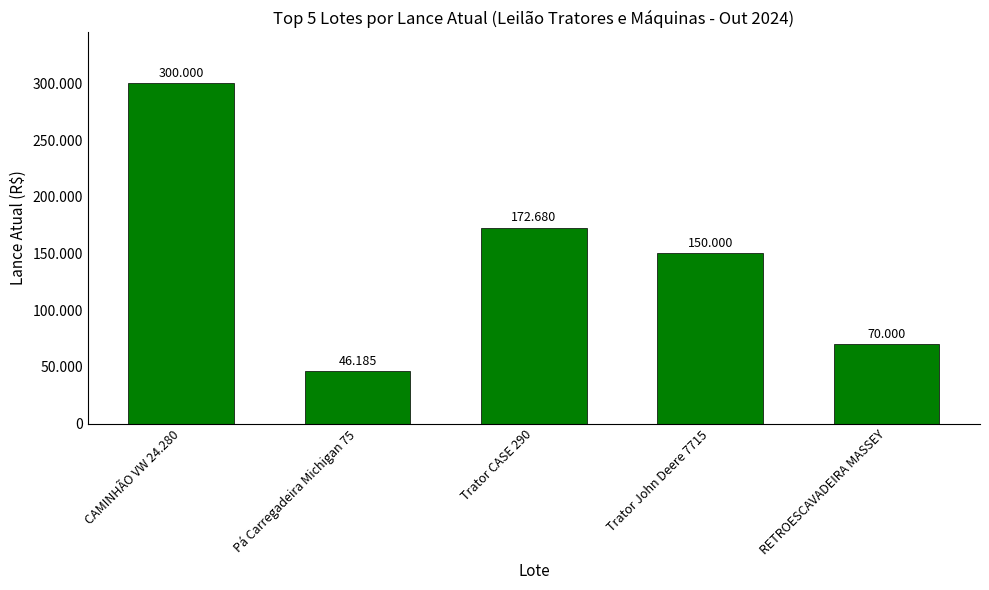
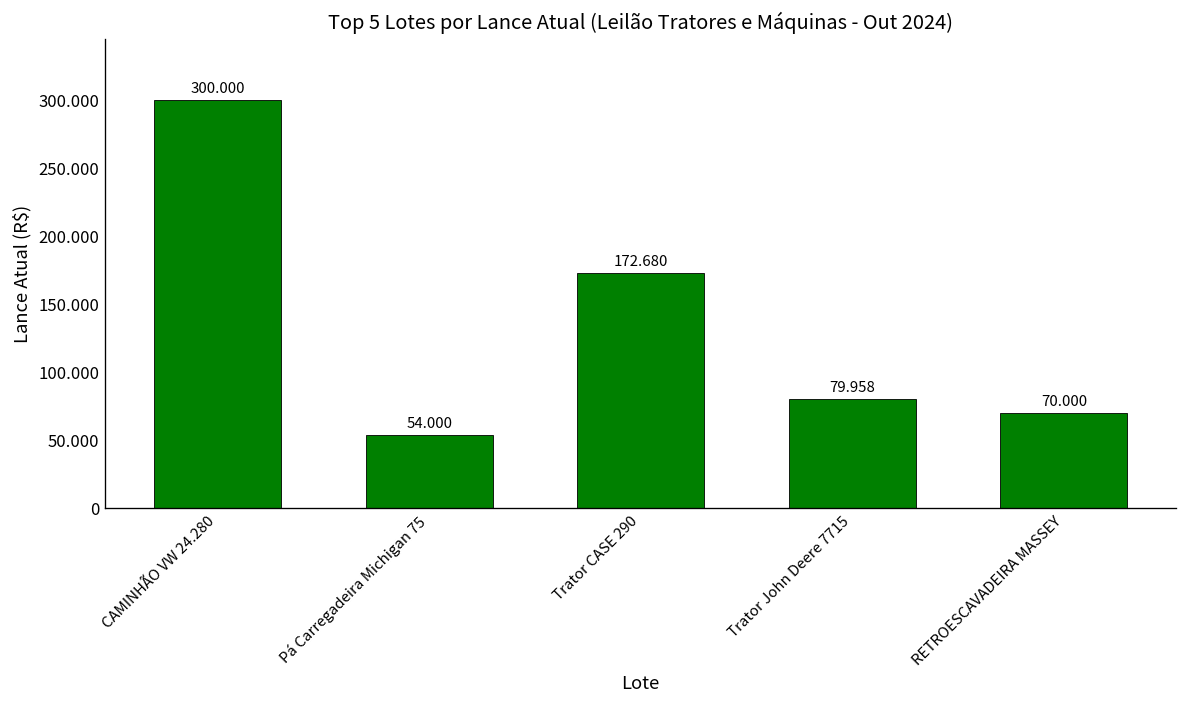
Pá Carregadeira Michigan 75: 46.185 -> 54.000
Trator John Deere 7715: 150.000 -> 79.958
